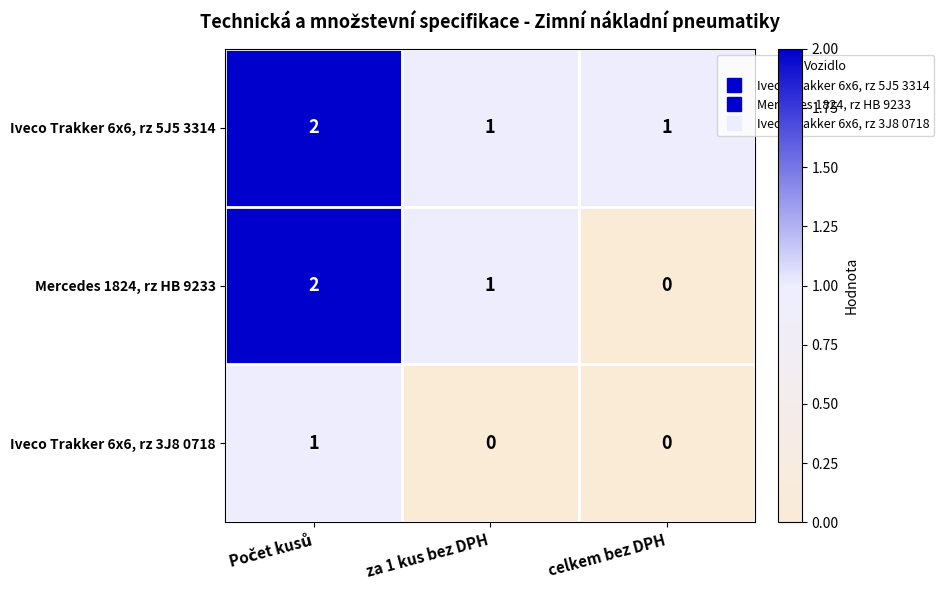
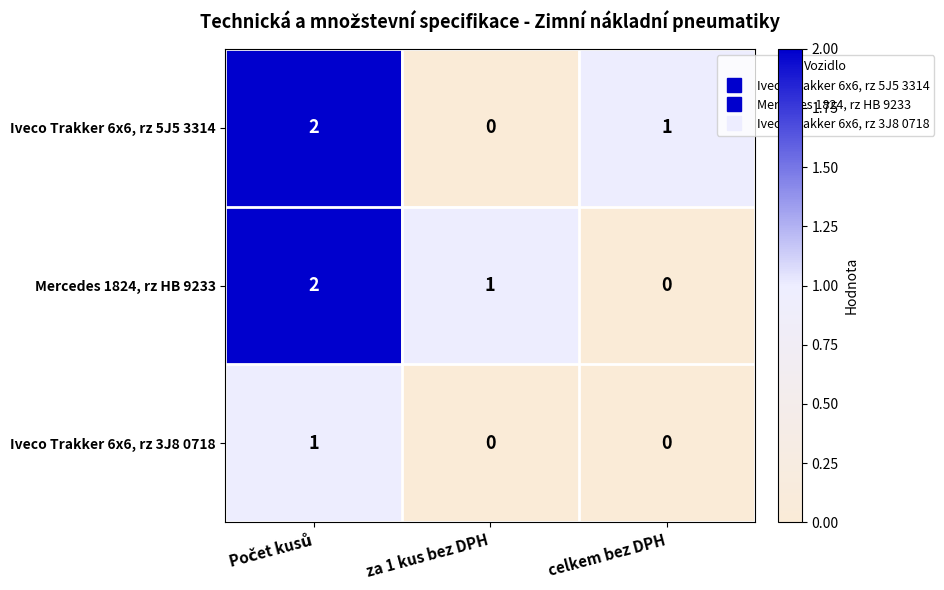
Iveco Trakker 6x6, rz 5J5 3314, za 1 kus bez DPH: 1 -> 0
